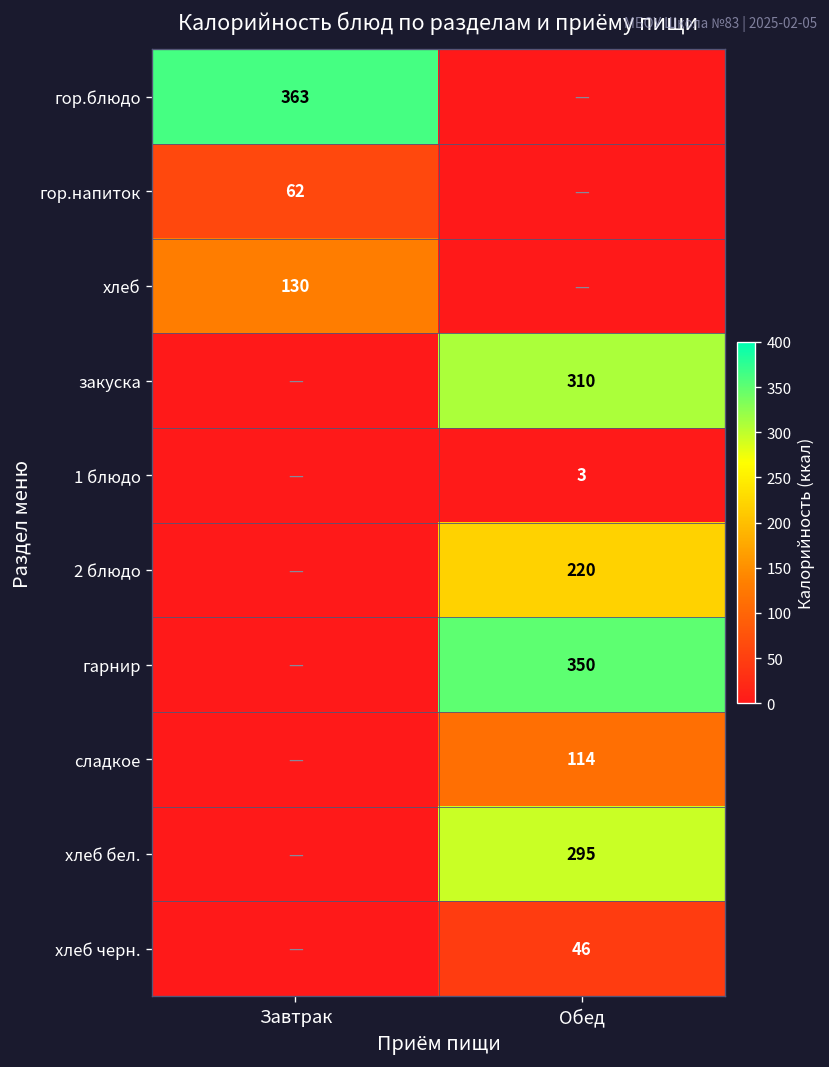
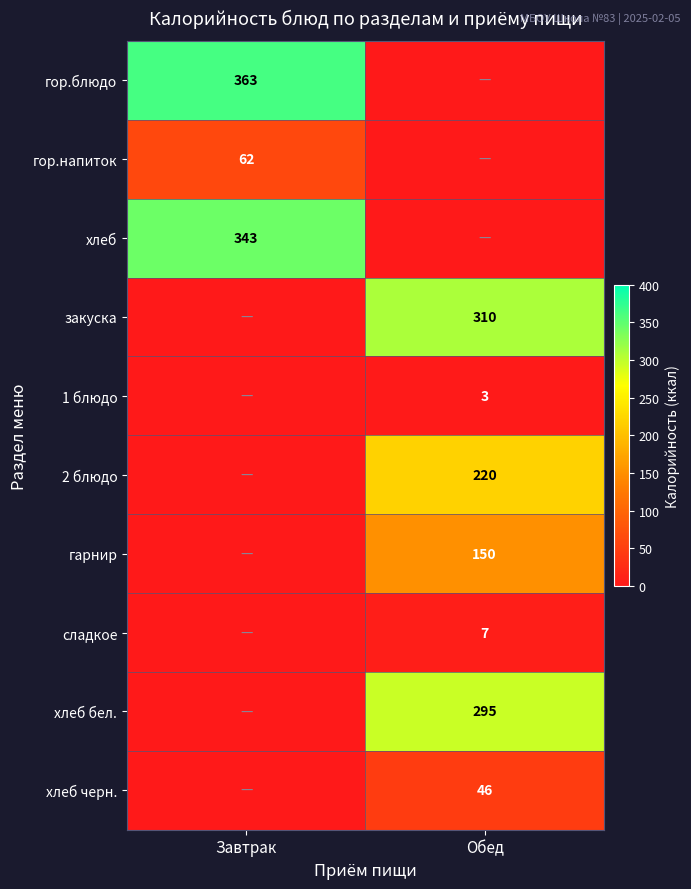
хлеб, Завтрак: 130 -> 343
гарнир, Обед: 350 -> 150
сладкое, Обед: 114 -> 7
